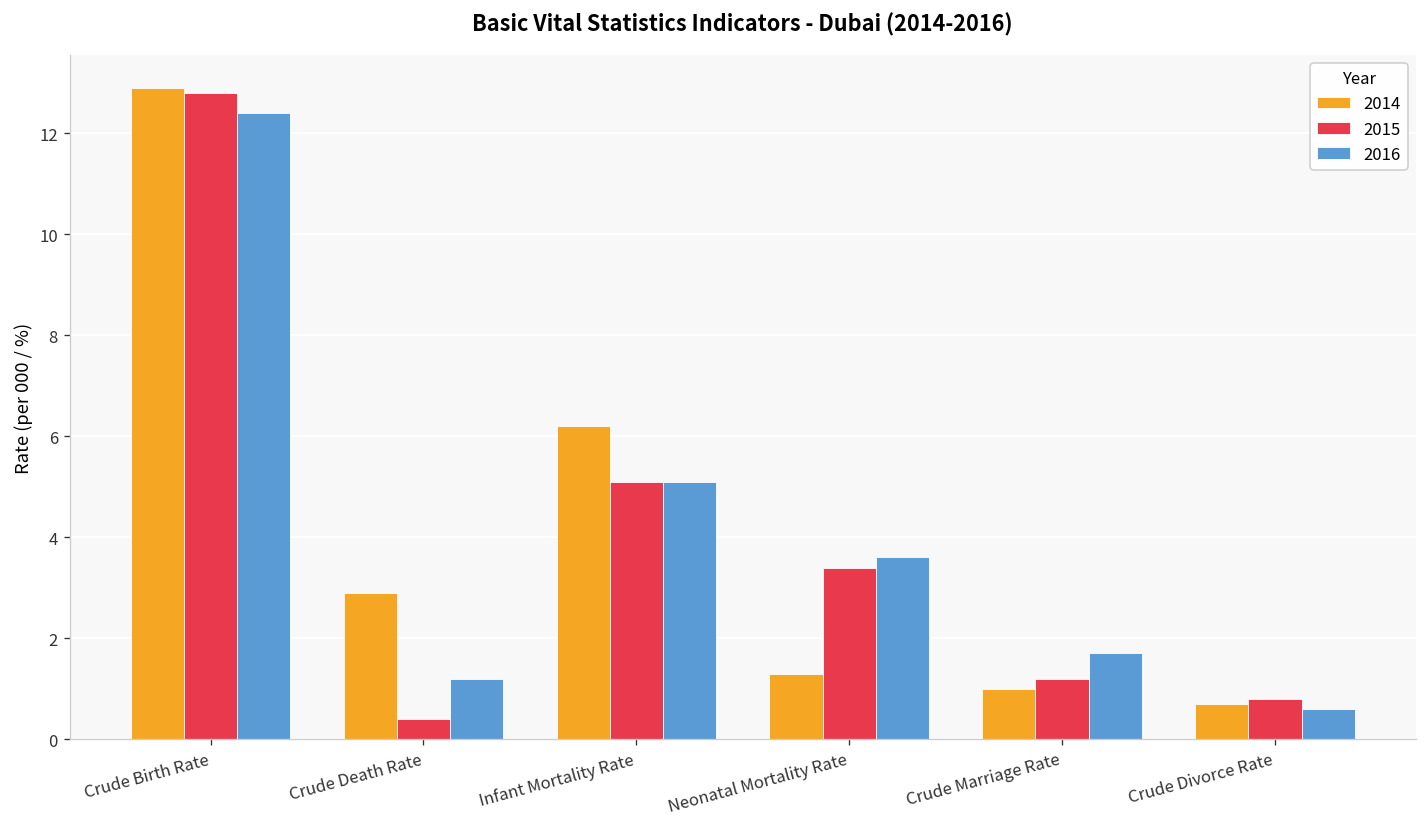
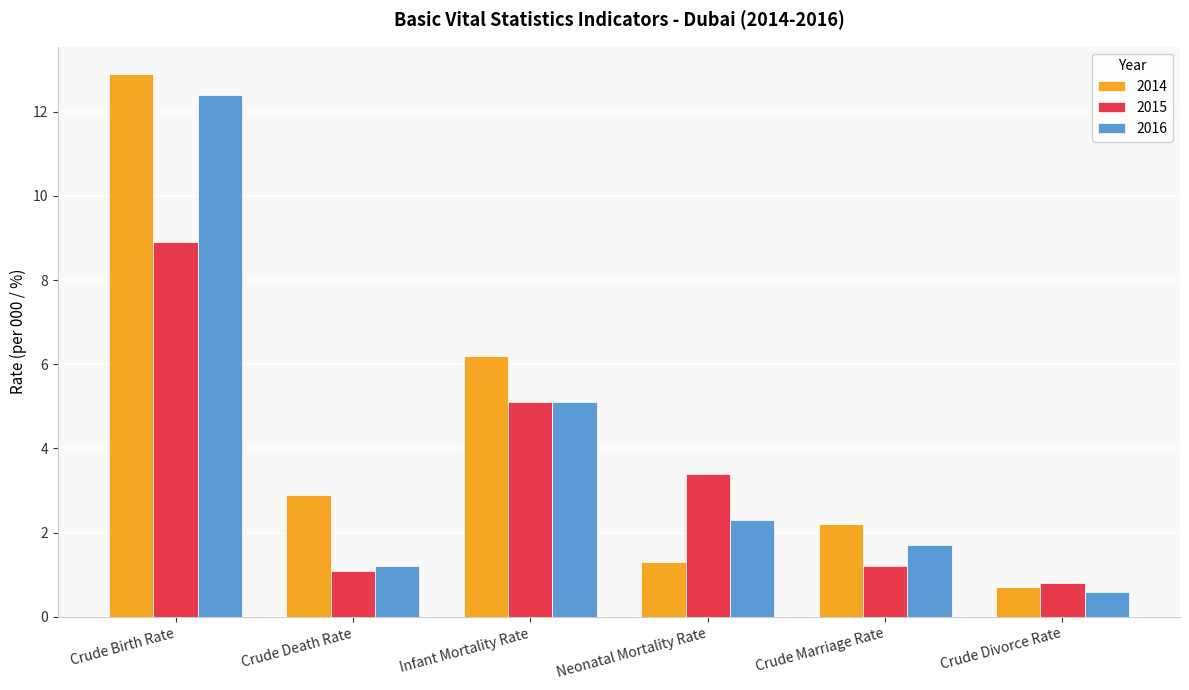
2015, Crude Birth Rate: 12.8 -> 8.9
2015, Crude Death Rate: 0.4 -> 1.1
2016, Neonatal Mortality Rate: 3.6 -> 2.3
2014, Crude Marriage Rate: 1.0 -> 2.2
